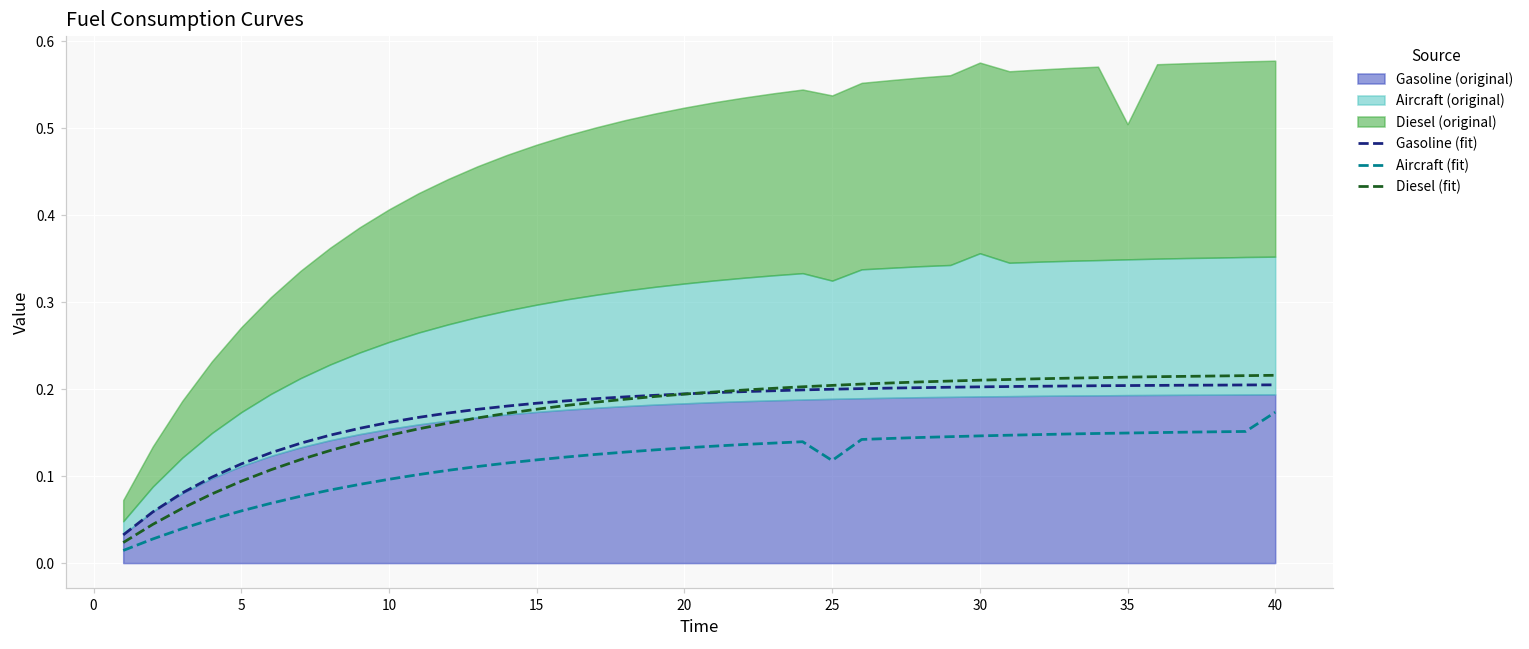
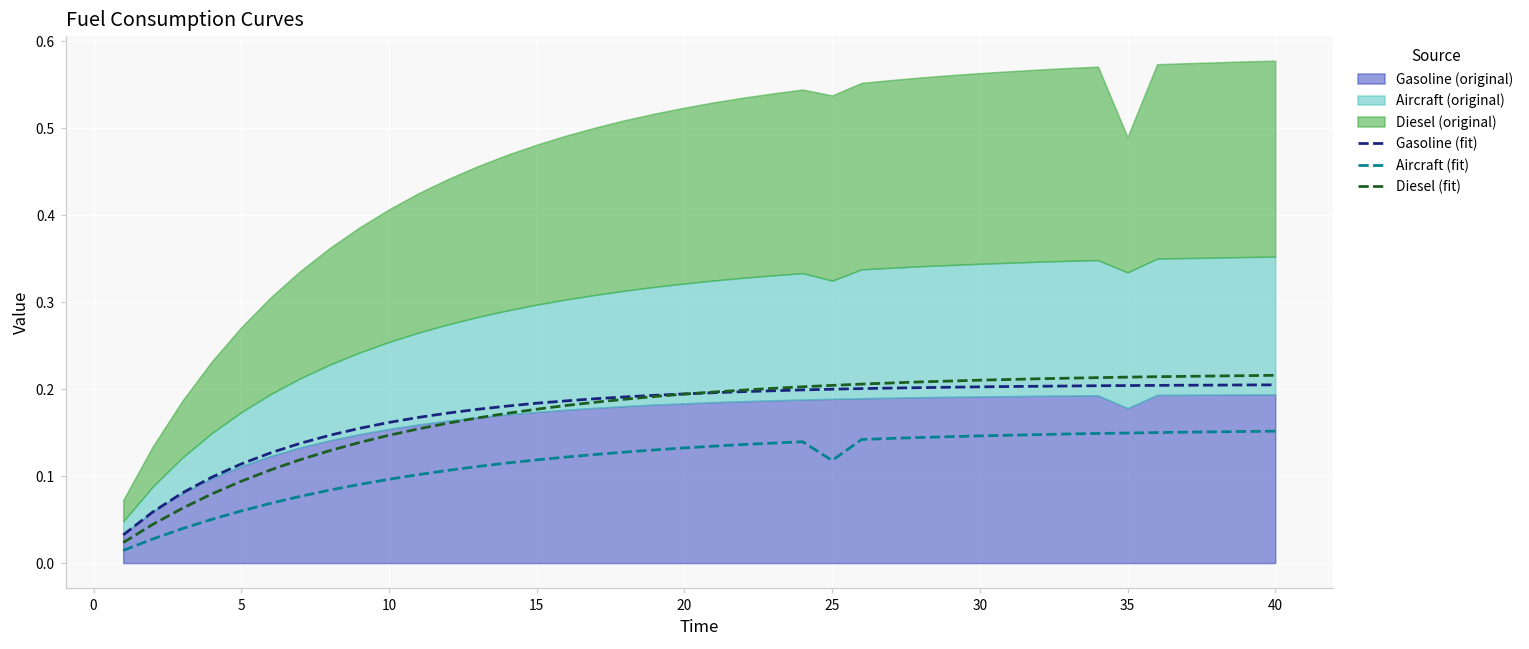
Aircraft (original), 30: 0.16 -> 0.15
Gasoline (original), 35: 0.19 -> 0.18
Aircraft (fit), 40: 0.17 -> 0.15
